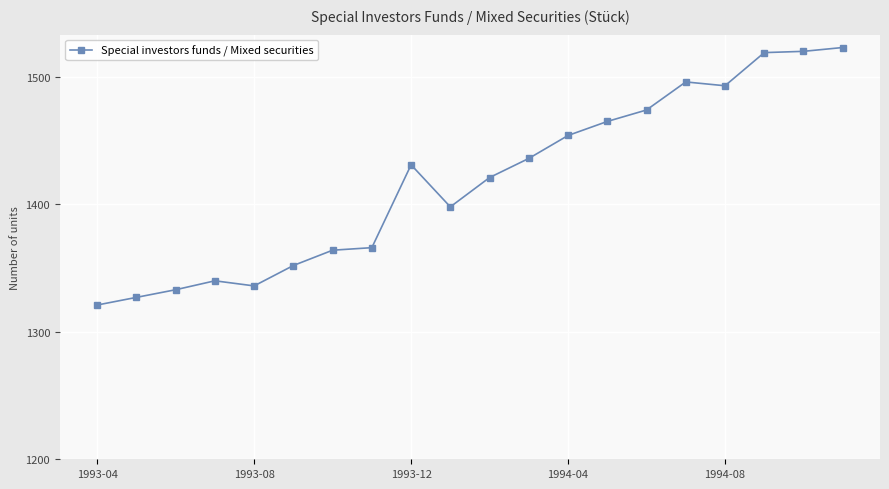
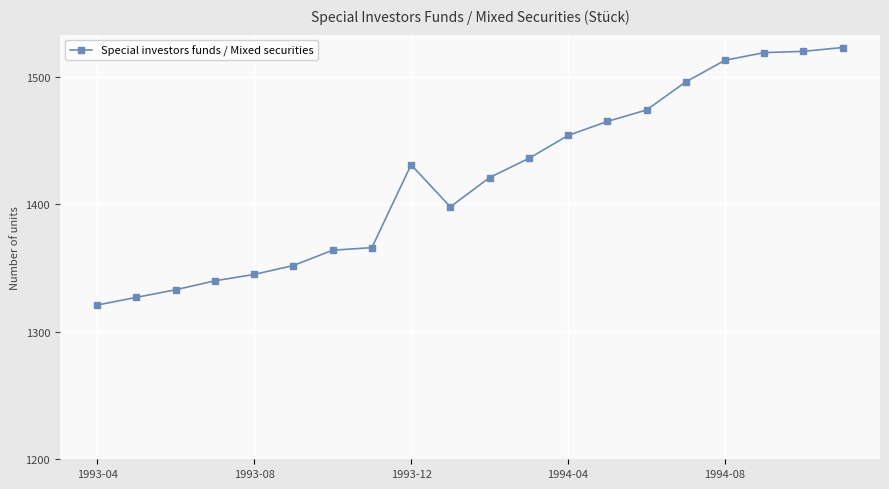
1993-08: 1336 -> 1345
1994-08: 1493 -> 1513
